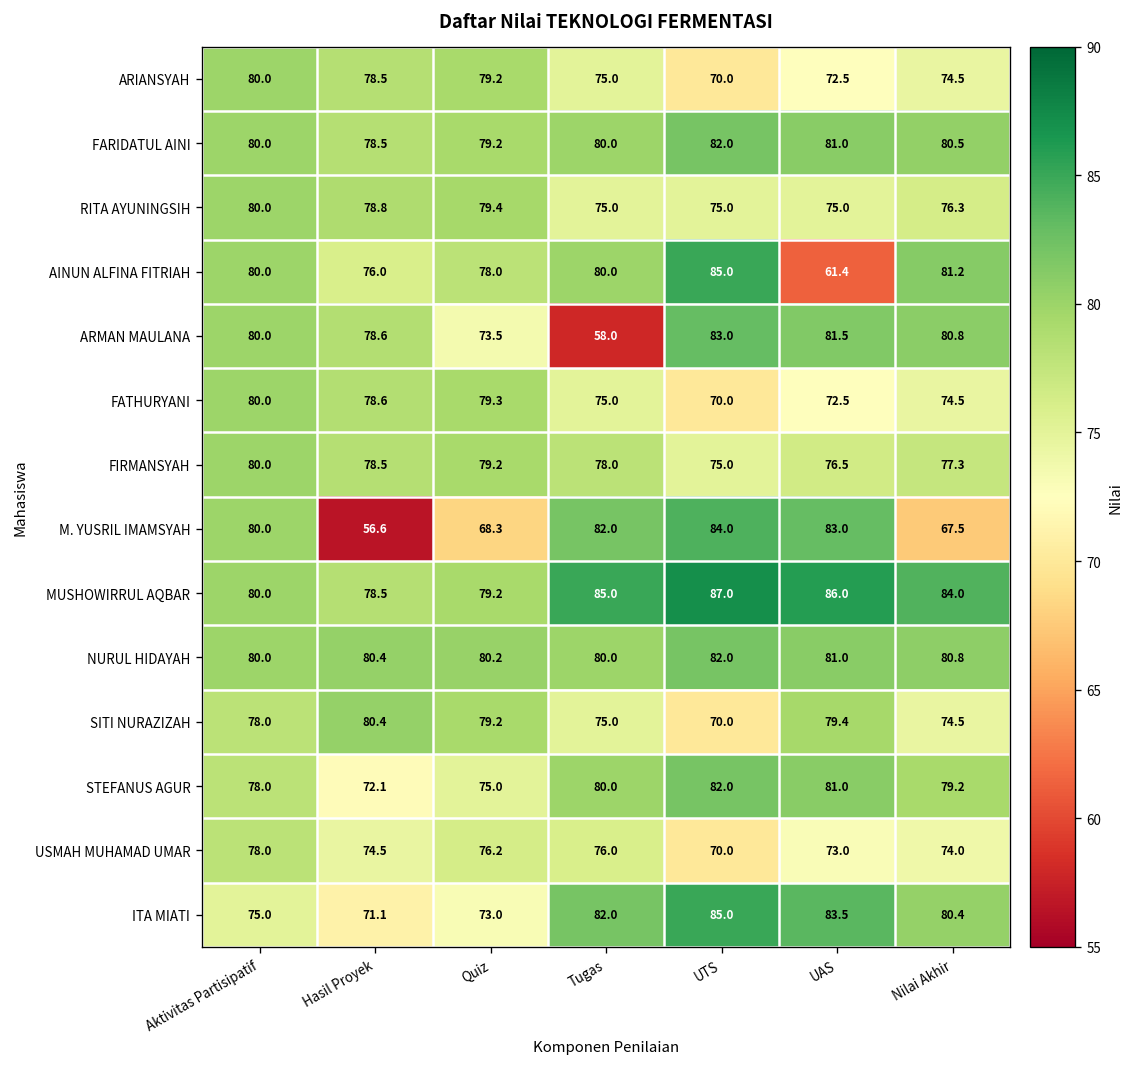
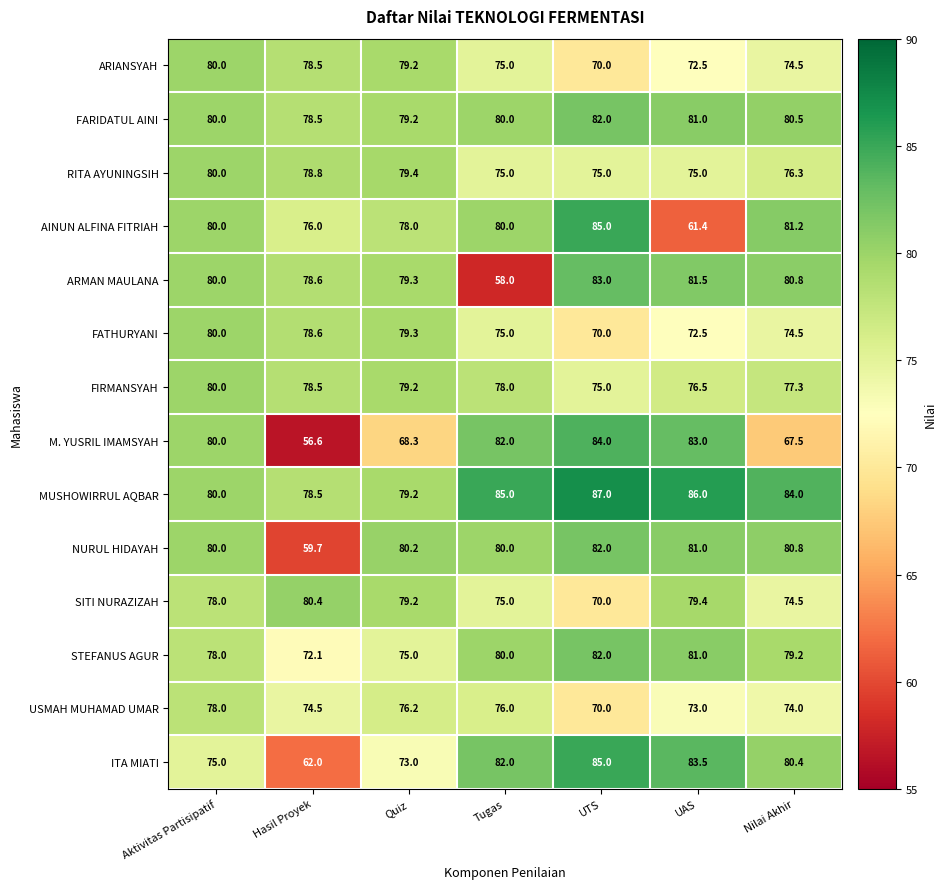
ARMAN MAULANA, Quiz: 73.5 -> 79.3
NURUL HIDAYAH, Hasil Proyek: 80.4 -> 59.7
ITA MIATI, Hasil Proyek: 71.1 -> 62.0
